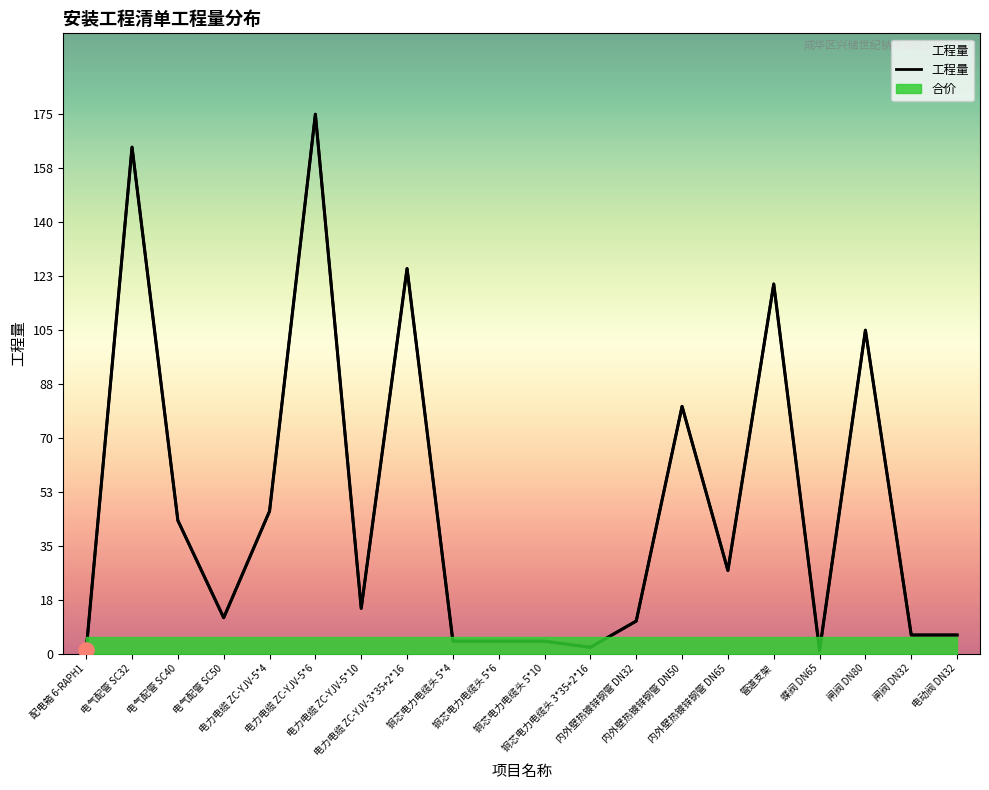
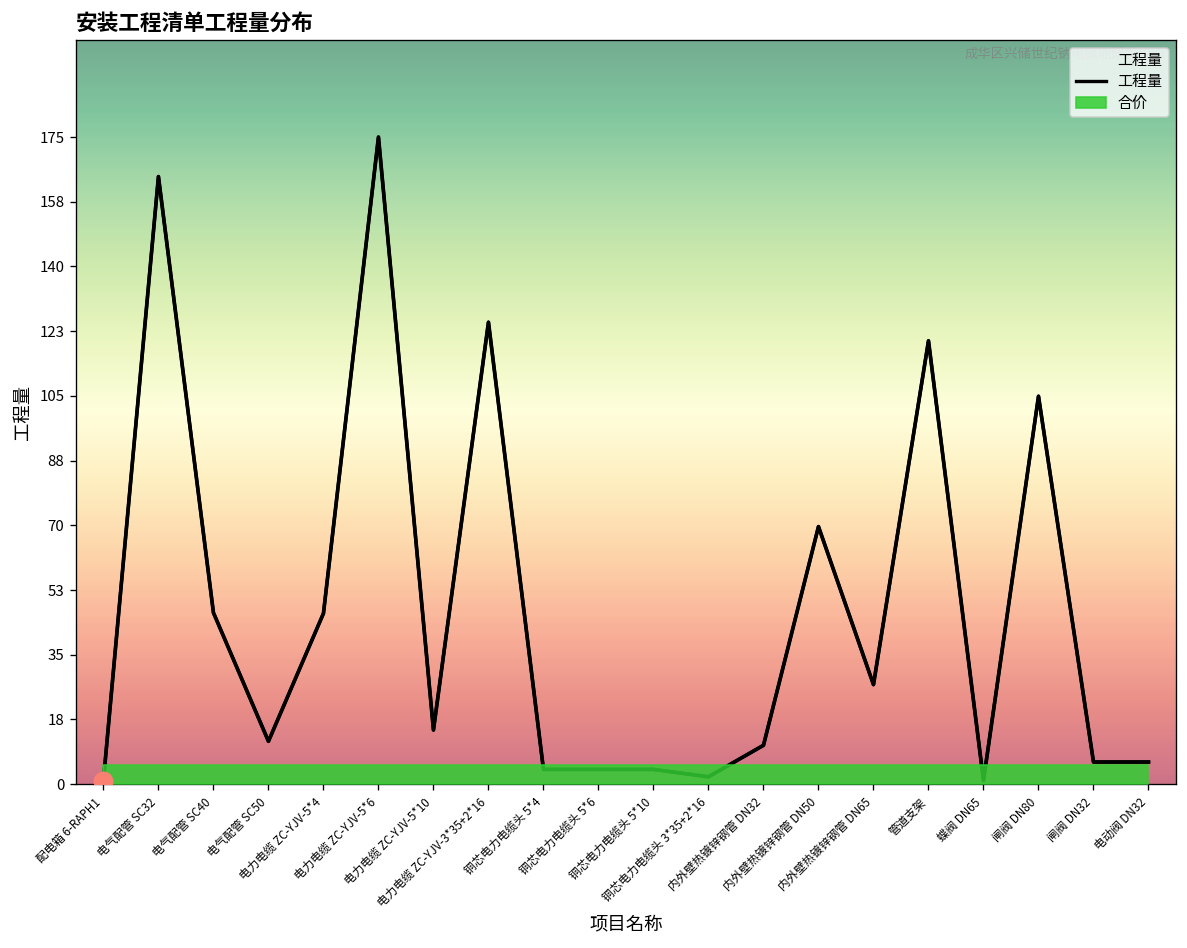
工程量, 电气配管 SC40: 43 -> 46
工程量, 内外壁热镀锌钢管 DN50: 80 -> 70
